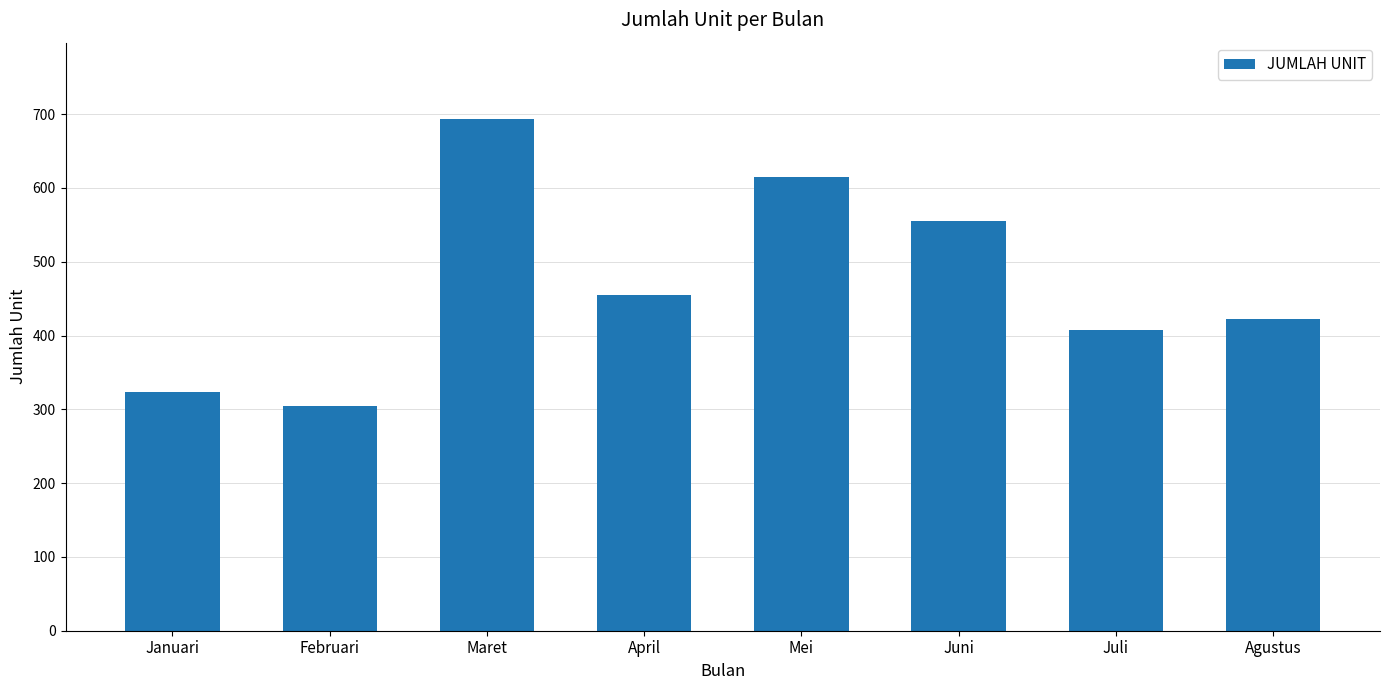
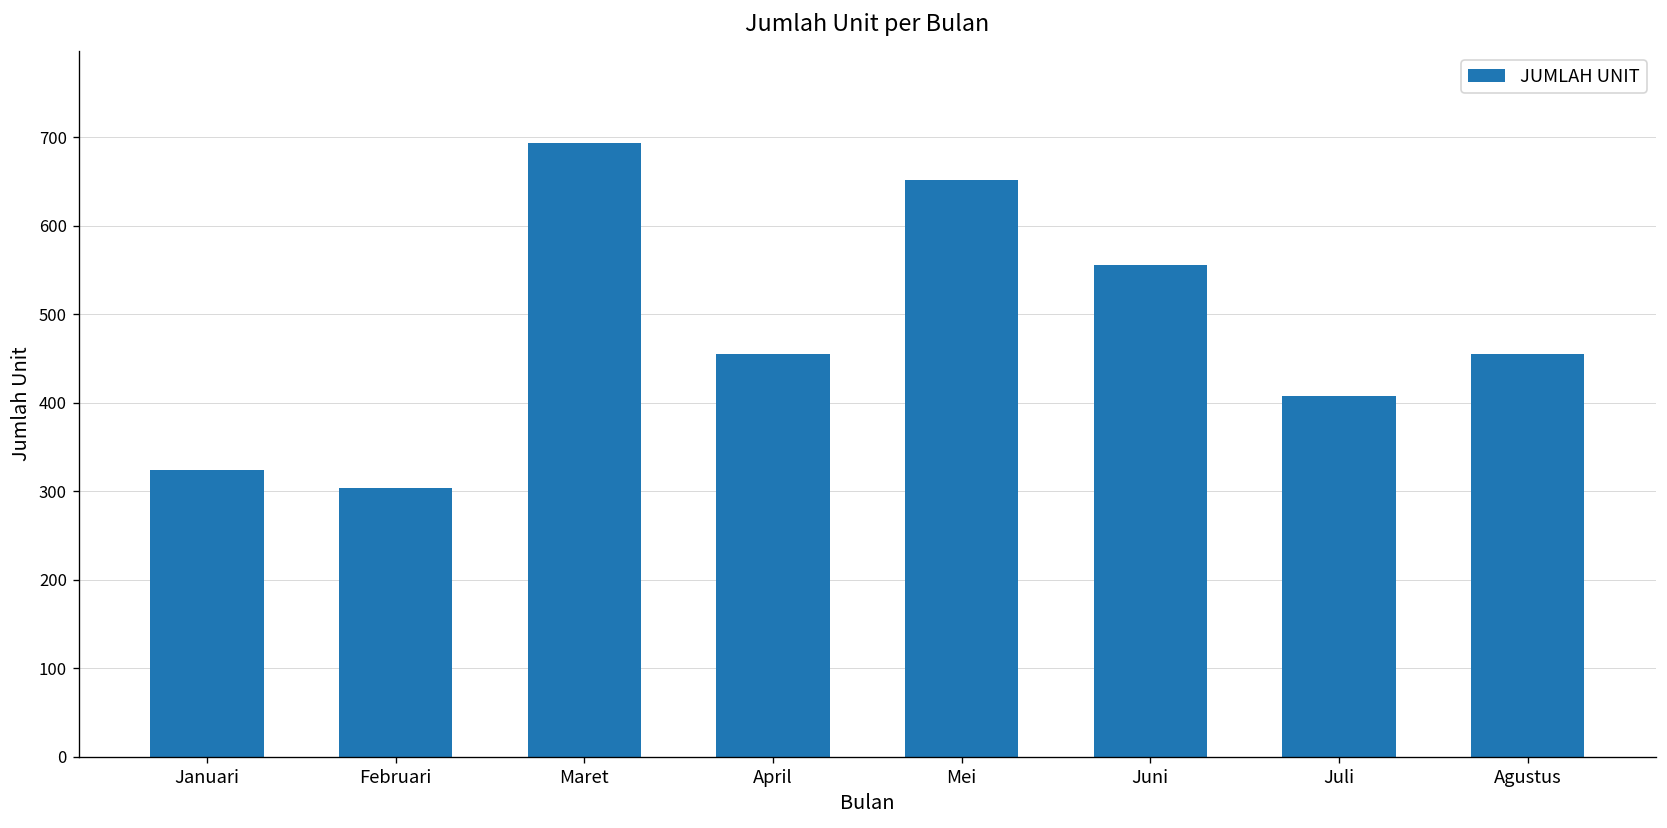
Mei: 620 -> 650
Agustus: 420 -> 460
